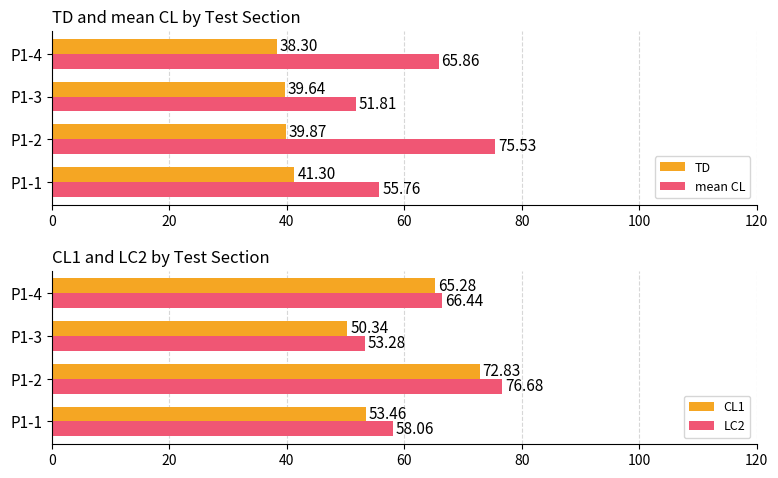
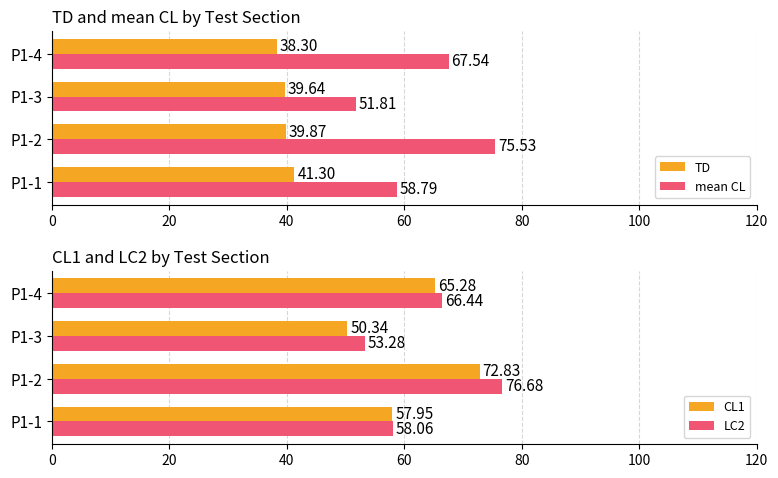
TD and mean CL by Test Section, mean CL, P1-4: 65.86 -> 67.54
TD and mean CL by Test Section, mean CL, P1-1: 55.76 -> 58.79
CL1 and LC2 by Test Section, CL1, P1-1: 53.46 -> 57.95
